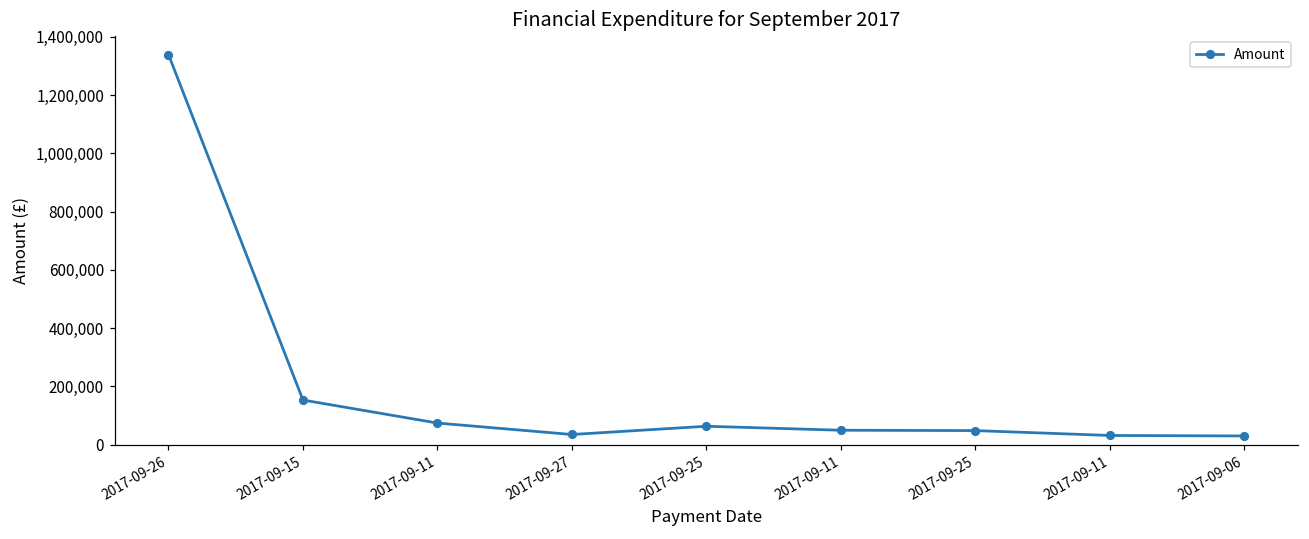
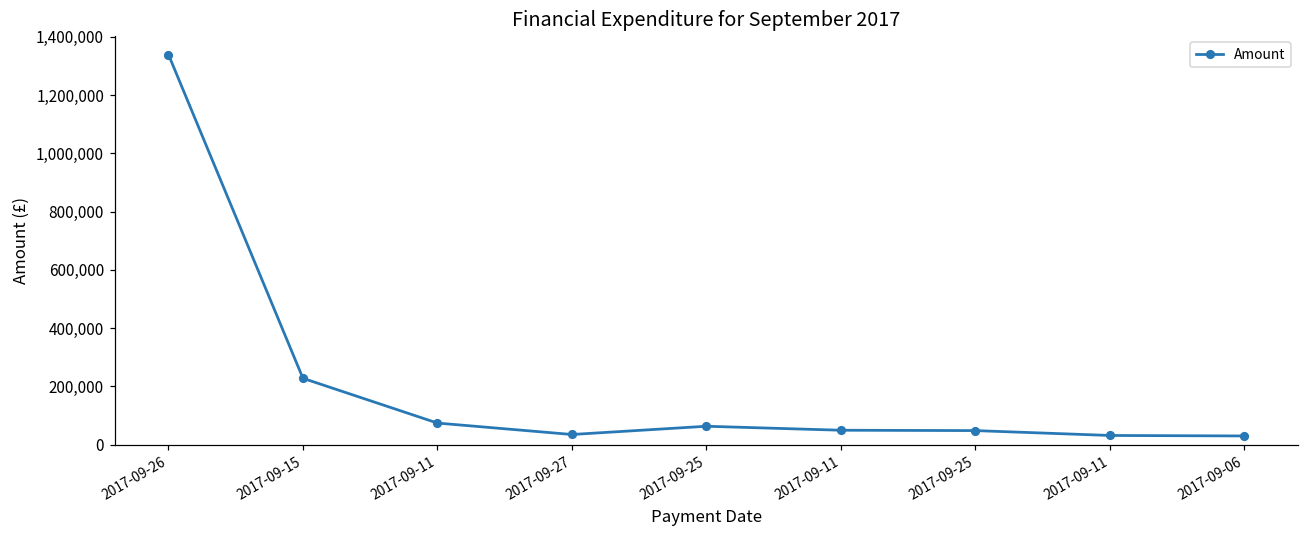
2017-09-15: 150,000 -> 230,000
